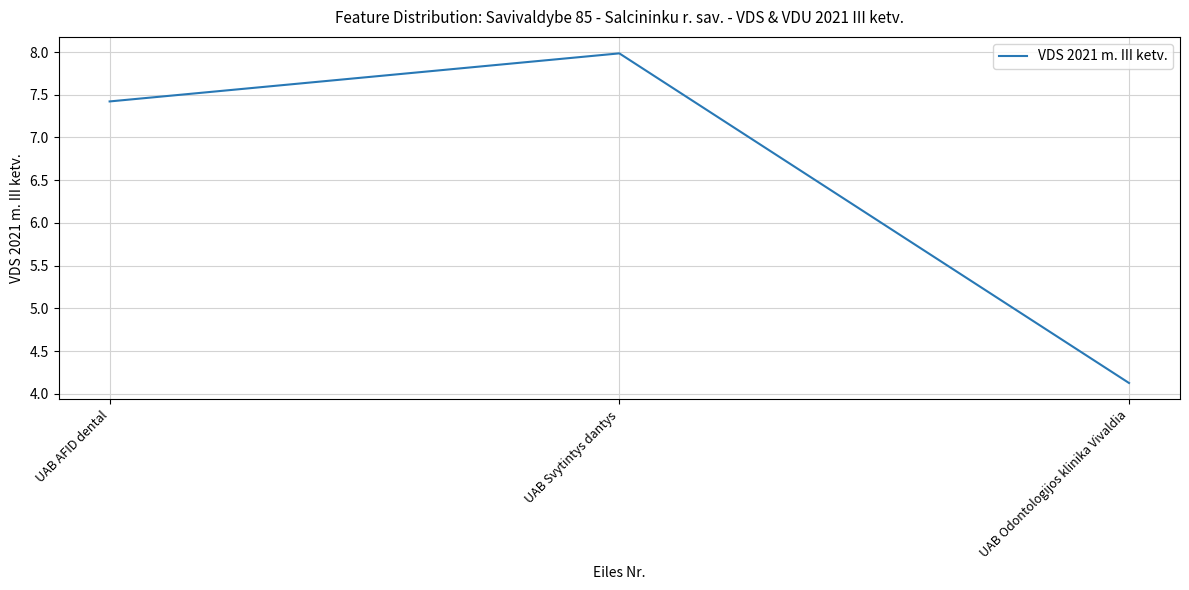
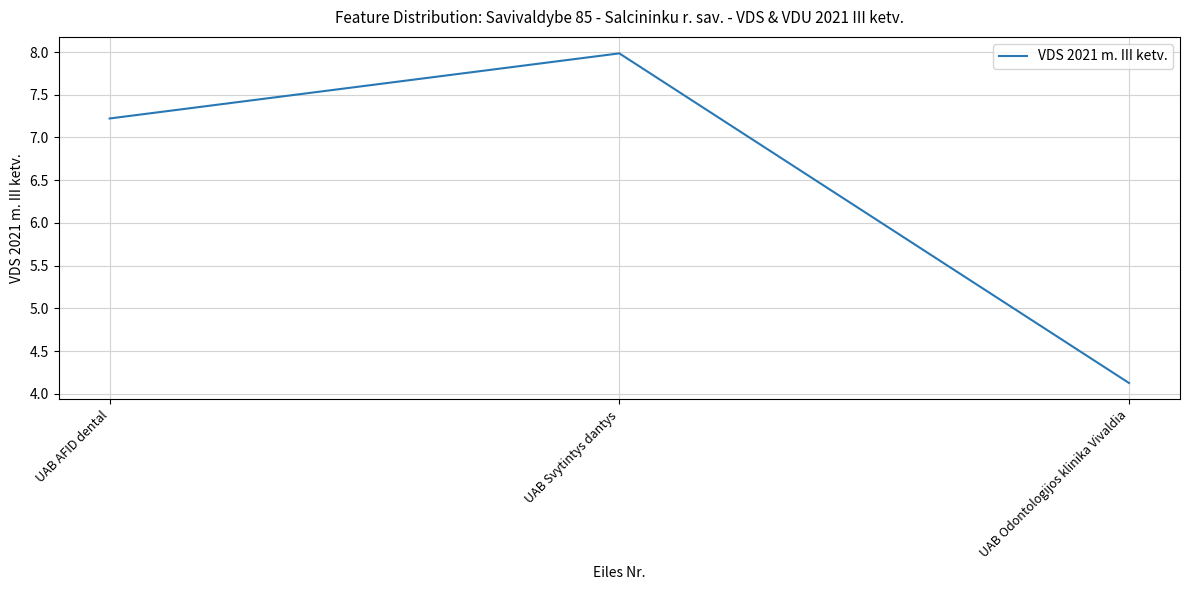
UAB AFID dental: 7.4 -> 7.2
